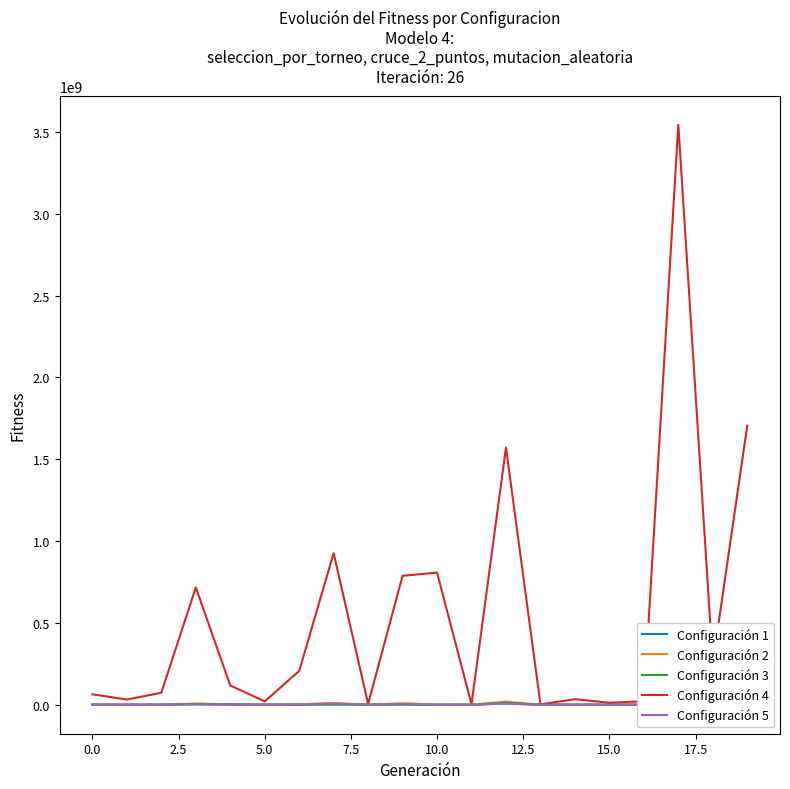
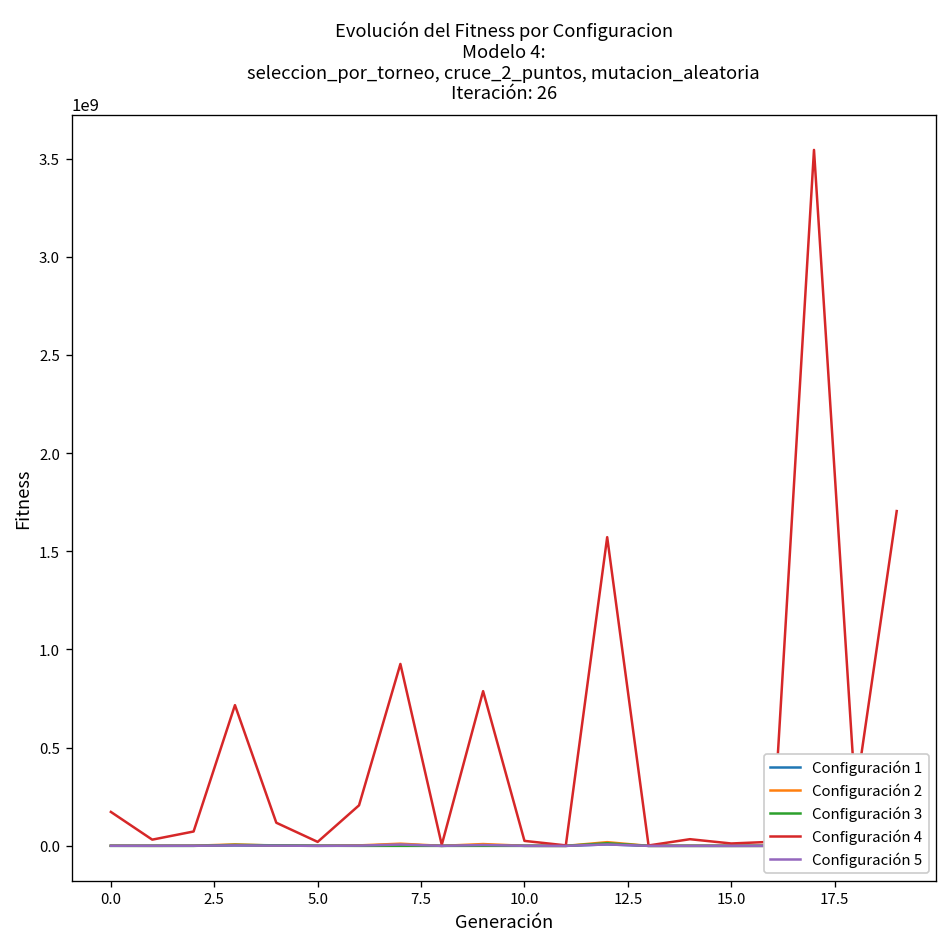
Configuración 4, 0.0: 60000000 -> 170000000
Configuración 4, 10.0: 810000000 -> 30000000
